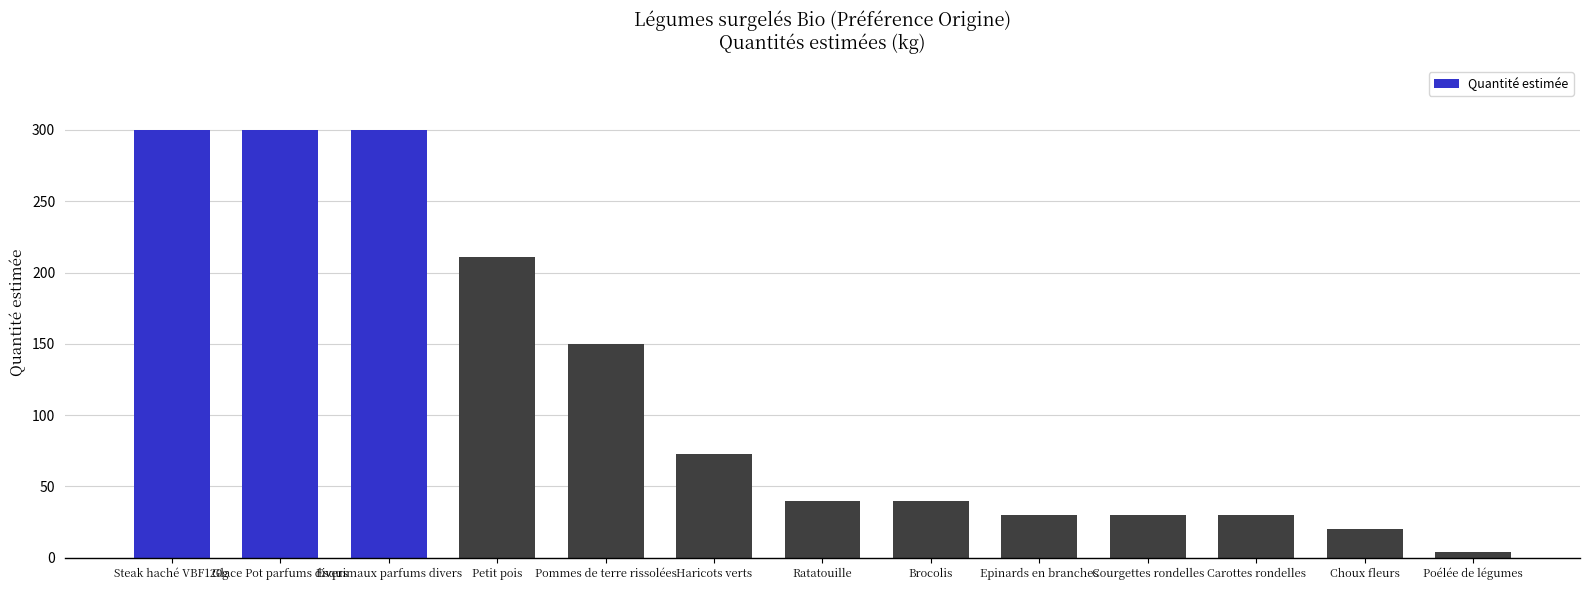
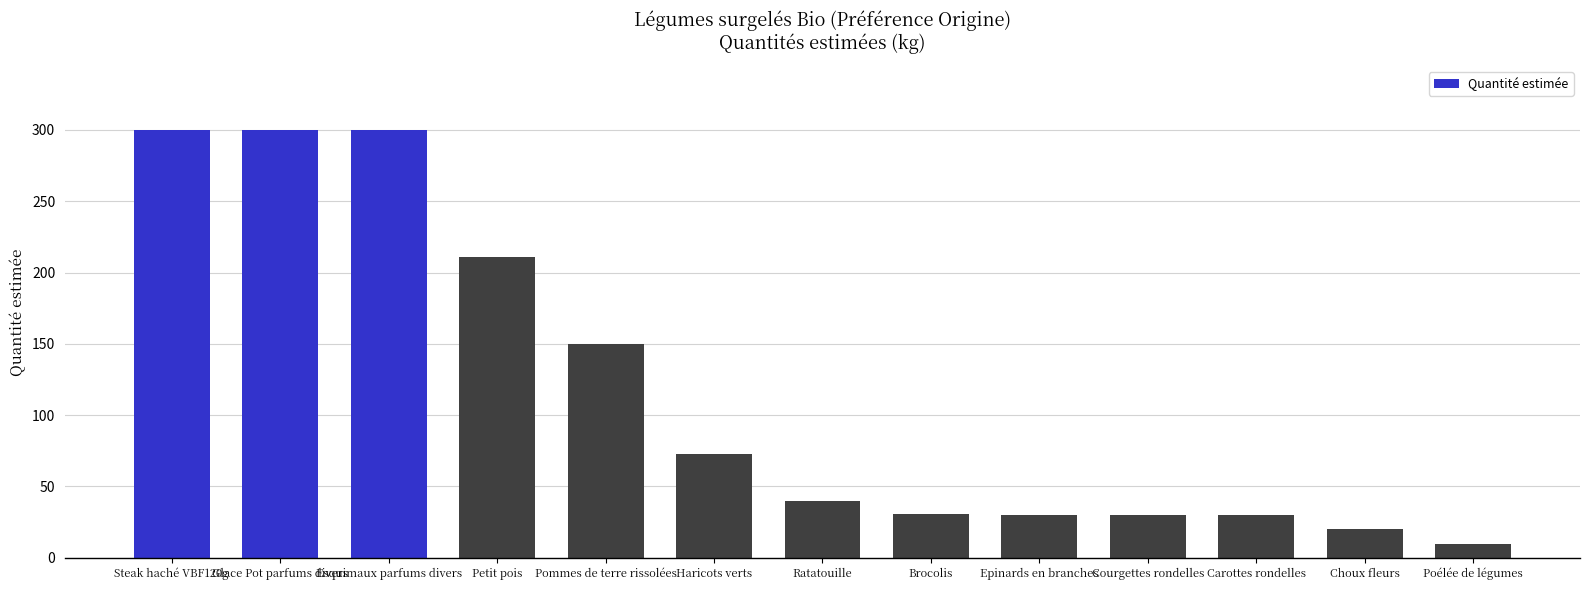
Brocolis: 40 -> 31
Poélée de légumes: 4 -> 10
